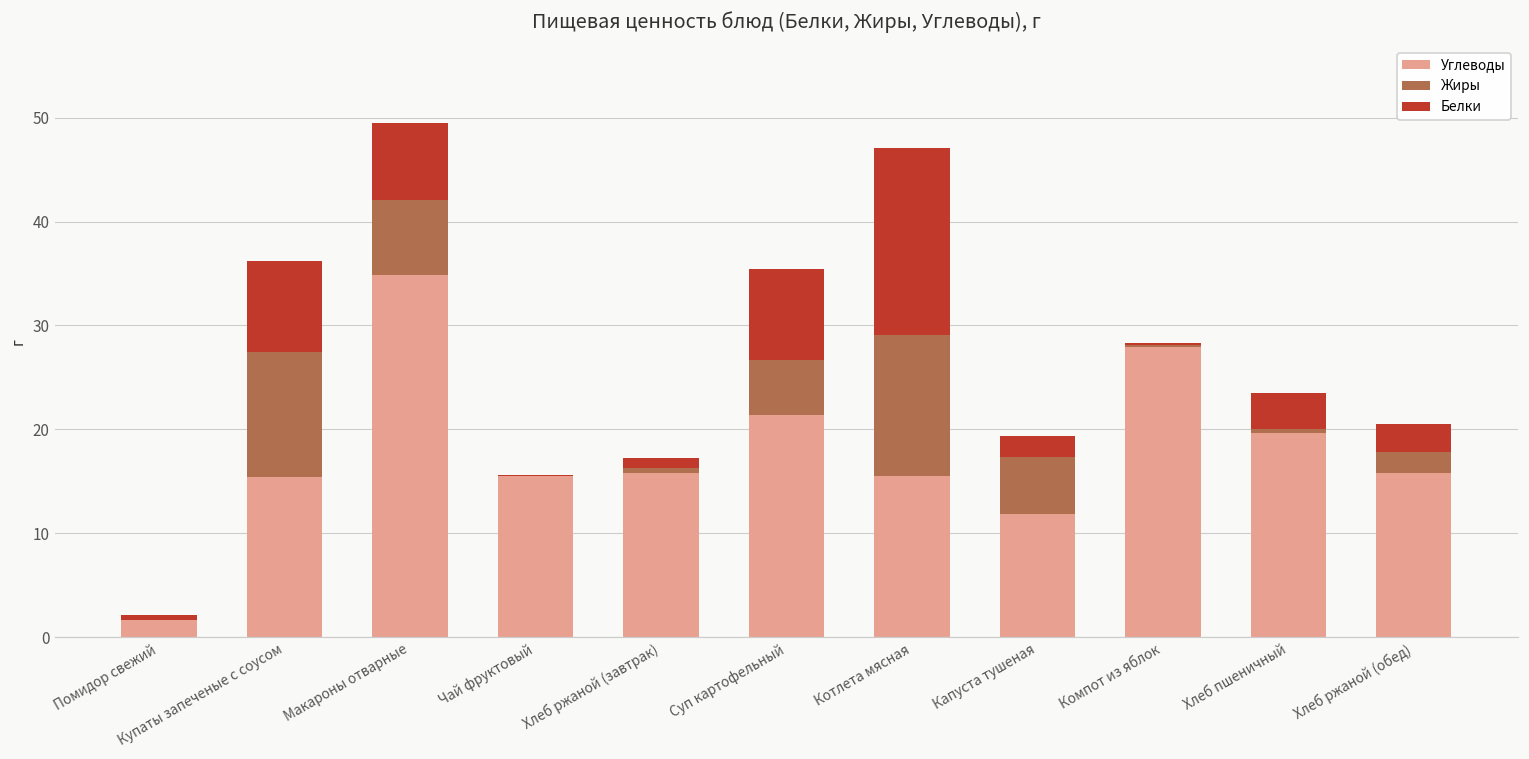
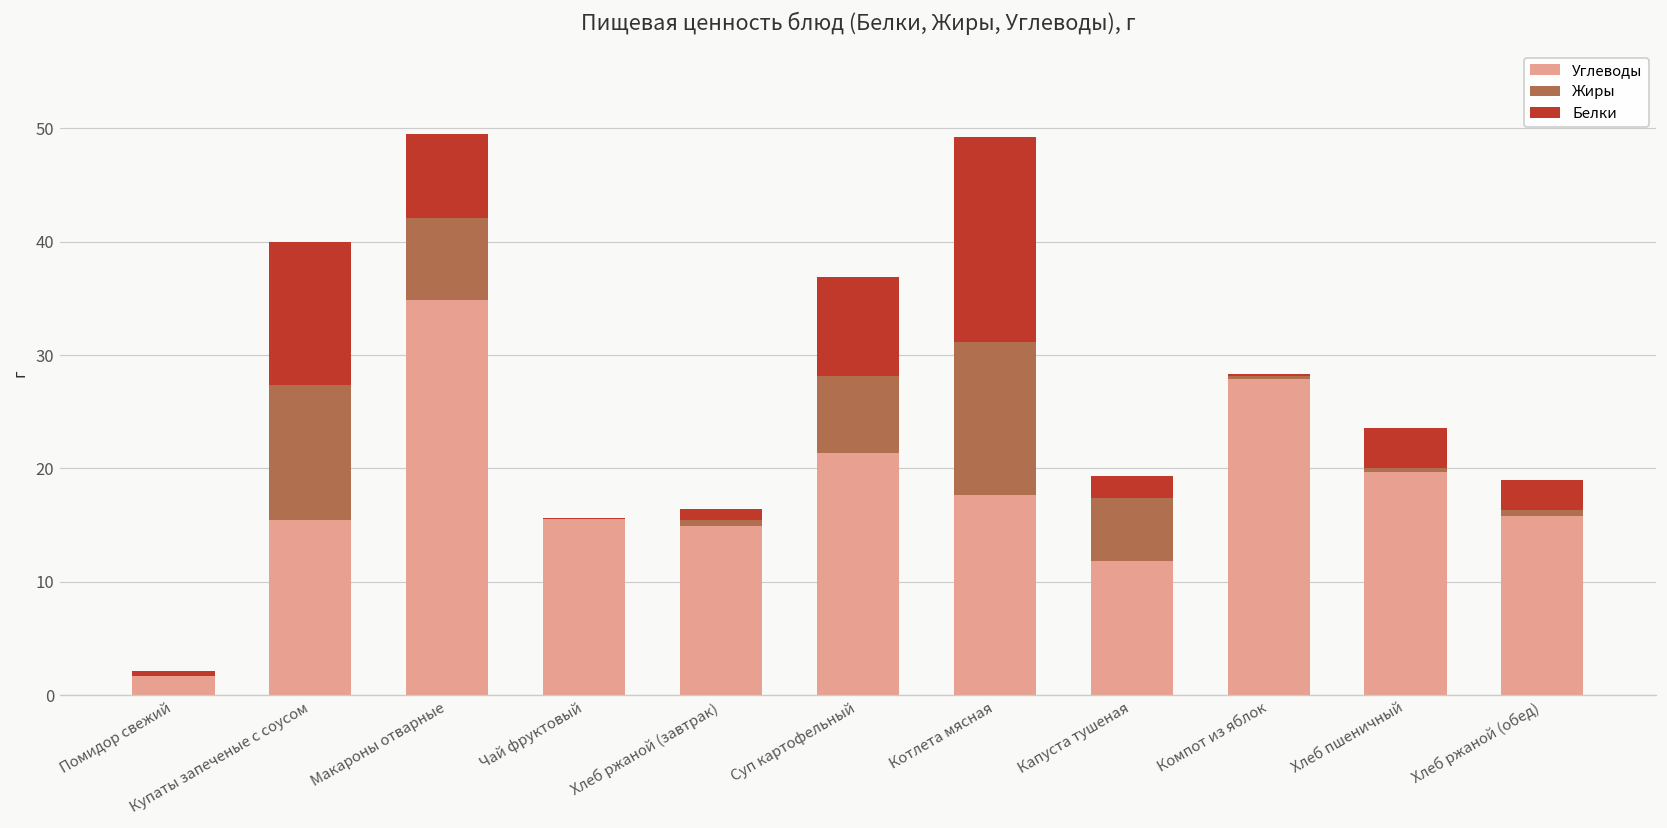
Белки, Купаты запеченые с соусом: 9 -> 13
Углеводы, Хлеб ржаной (завтрак): 16 -> 15
Жиры, Суп картофельный: 5 -> 7
Углеводы, Котлета мясная: 16 -> 18
Жиры, Хлеб ржаной (обед): 2 -> 0
